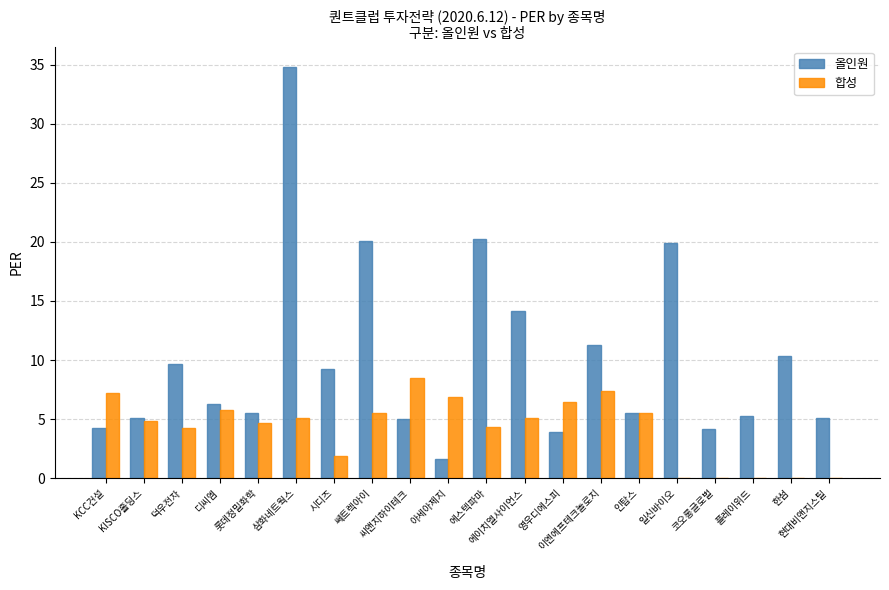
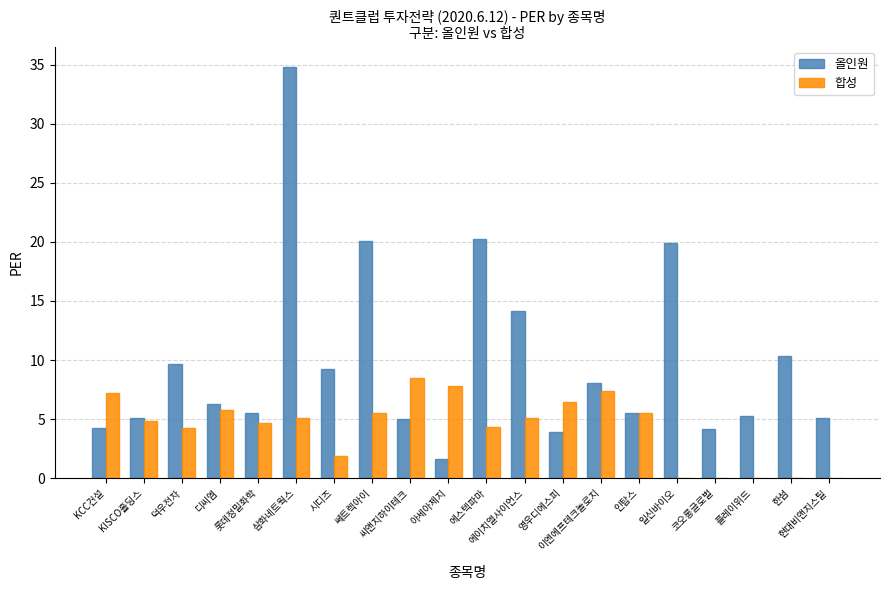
합성, 아세아제지: 6.9 -> 7.8
올인원, 이엔에프테크놀로지: 11.3 -> 8.0
